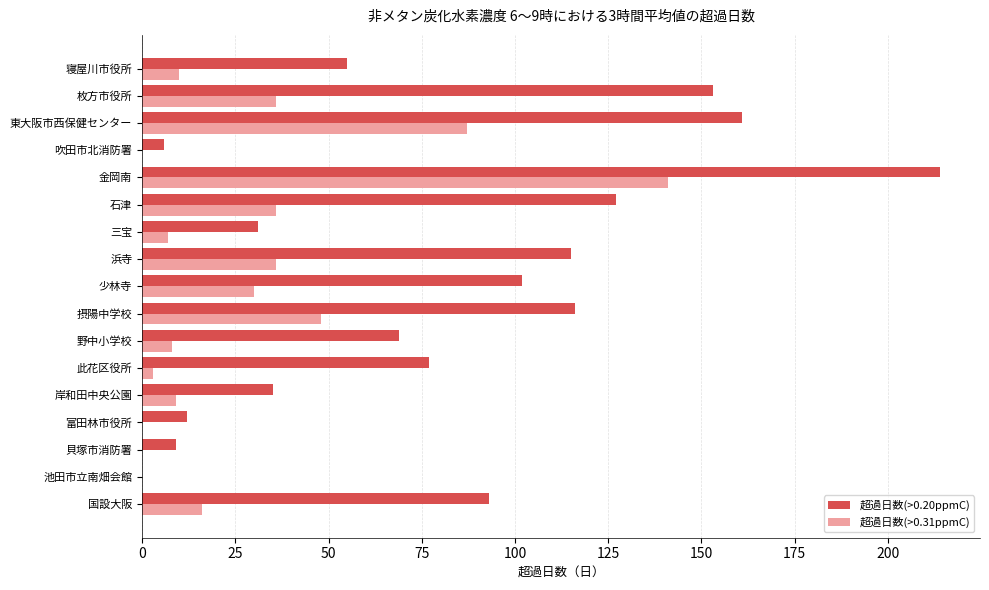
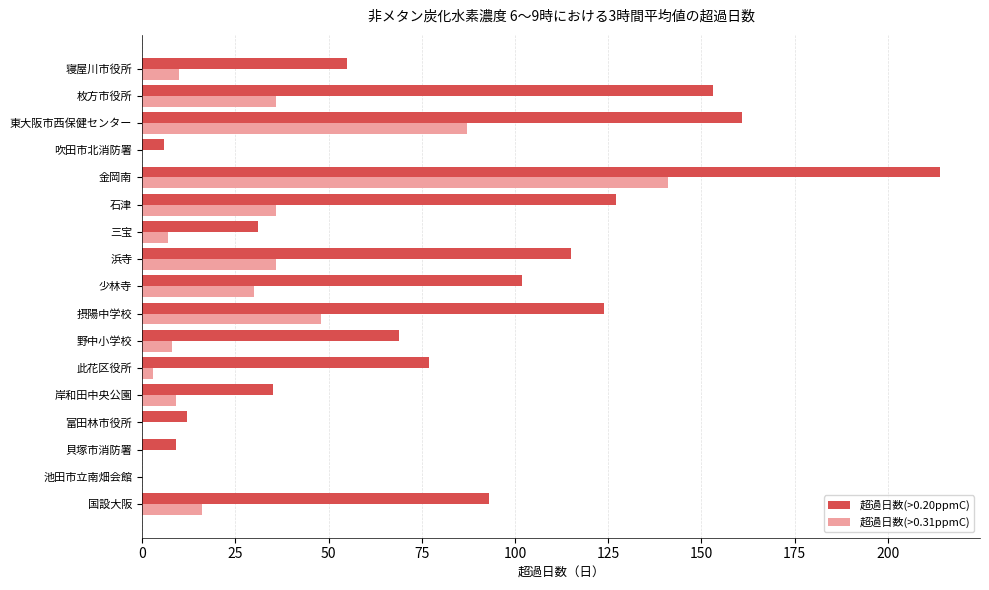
超過日数(>0.20ppmC), 摂陽中学校: 116 -> 124
